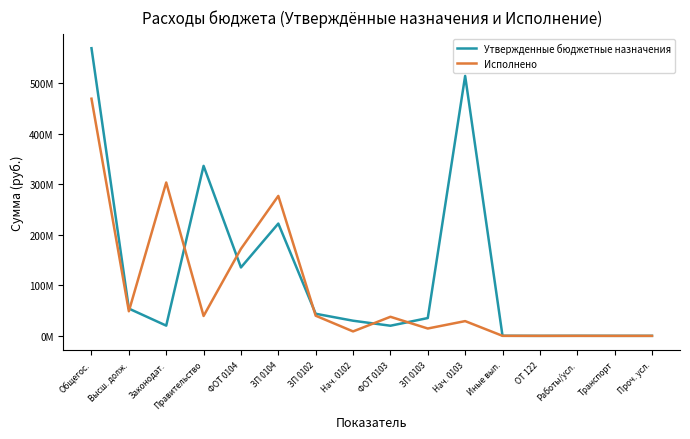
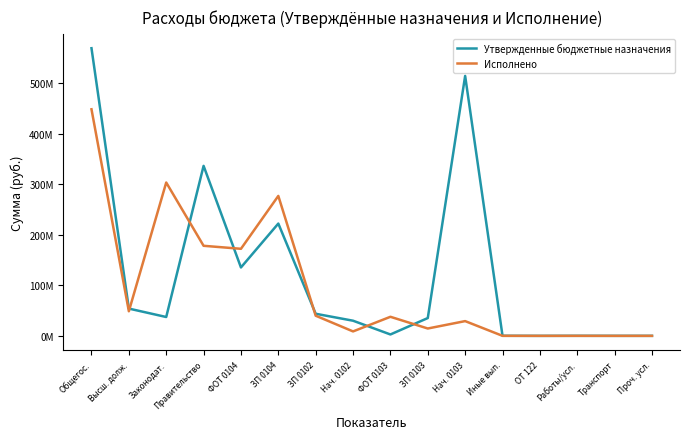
Исполнено, Общегос.: 470000000 -> 450000000
Утвержденные бюджетные назначения, Законодат.: 20000000 -> 40000000
Исполнено, Правительство: 40000000 -> 180000000
Утвержденные бюджетные назначения, ФОТ 0103: 20000000 -> 0
